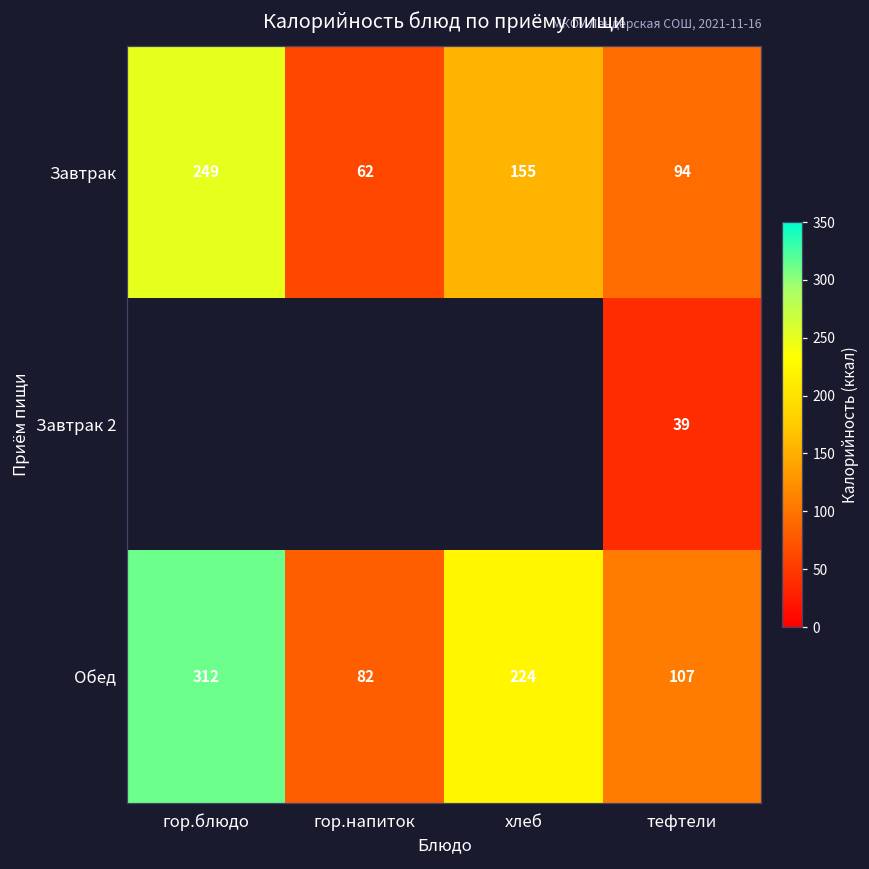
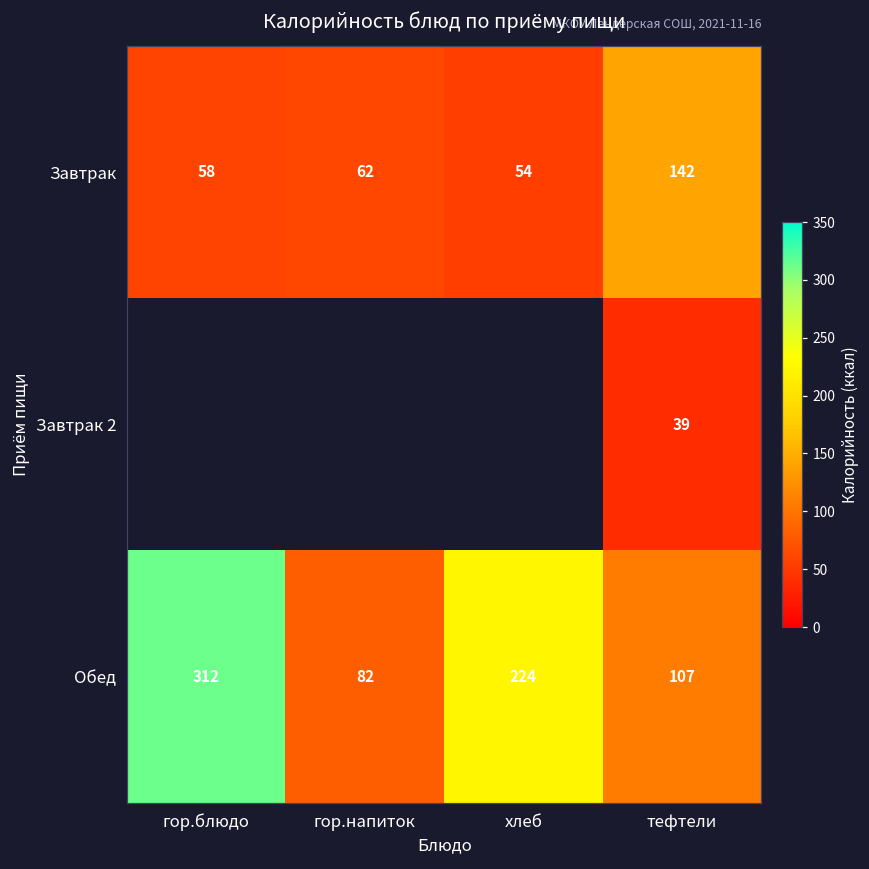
Завтрак, гор.блюдо: 249 -> 58
Завтрак, хлеб: 155 -> 54
Завтрак, тефтели: 94 -> 142
